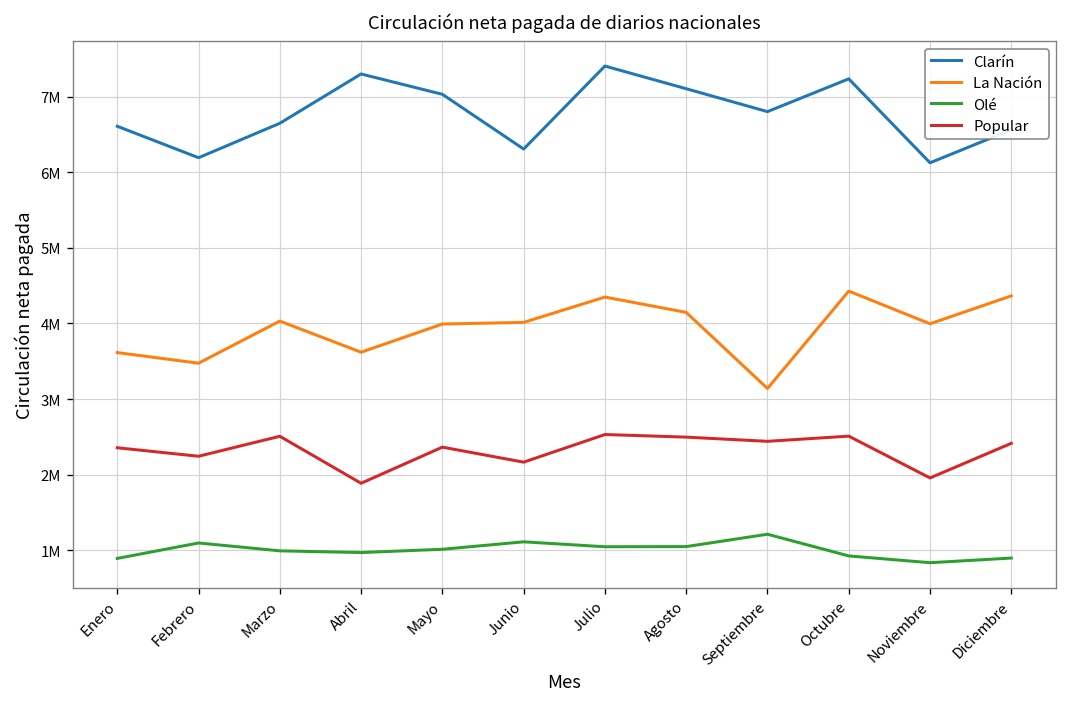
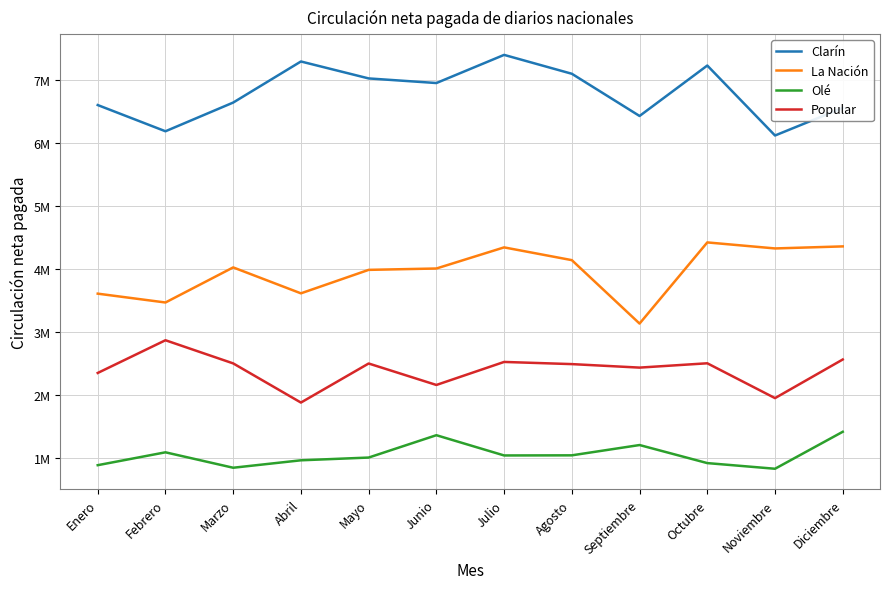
Popular, Febrero: 2200000 -> 2900000
Olé, Marzo: 1000000 -> 900000
Popular, Mayo: 2400000 -> 2500000
Clarín, Junio: 6300000 -> 7000000
Olé, Junio: 1100000 -> 1400000
Clarín, Septiembre: 6800000 -> 6400000
La Nación, Noviembre: 4000000 -> 4300000
Olé, Diciembre: 900000 -> 1400000
Popular, Diciembre: 2400000 -> 2600000
